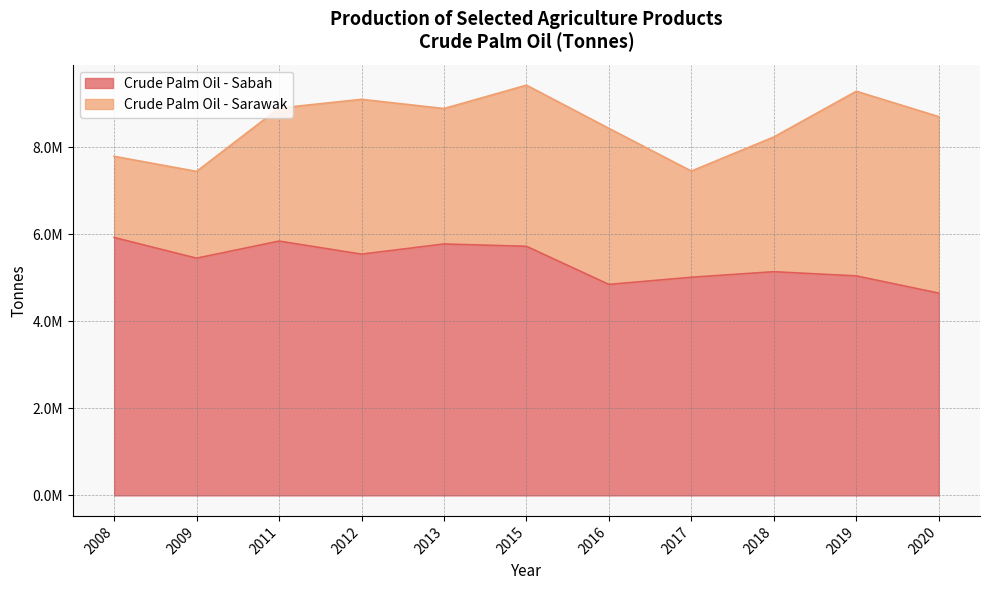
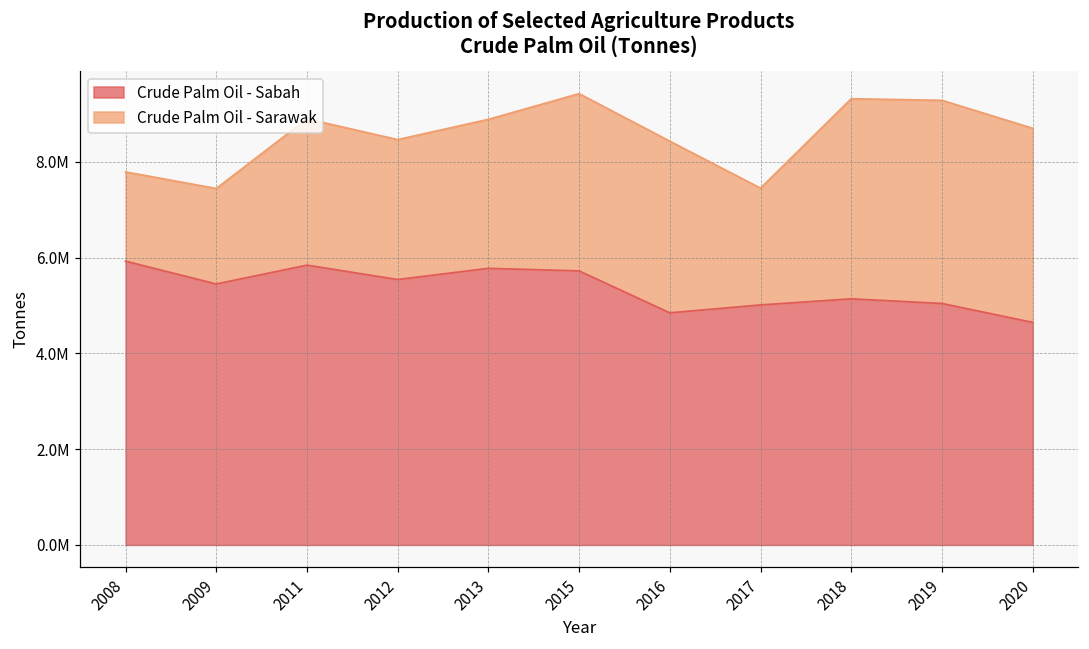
Crude Palm Oil - Sarawak, 2012: 3600000 -> 2900000
Crude Palm Oil - Sarawak, 2018: 3100000 -> 4200000
